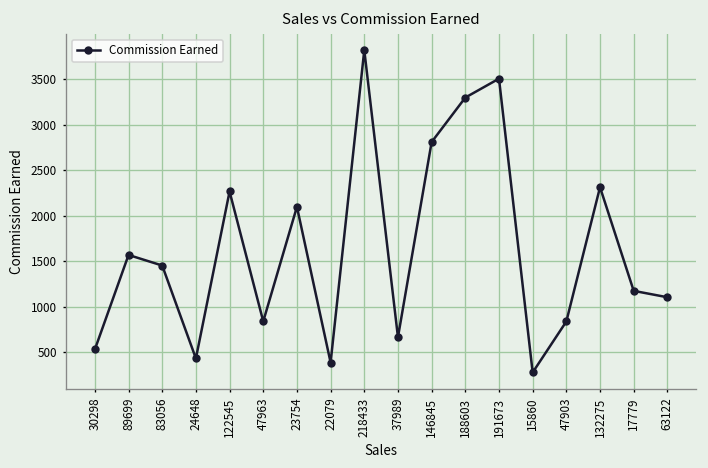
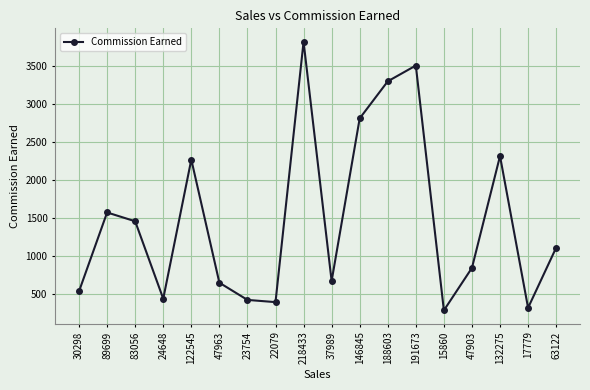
47963: 800 -> 600
23754: 2100 -> 400
17779: 1200 -> 300
